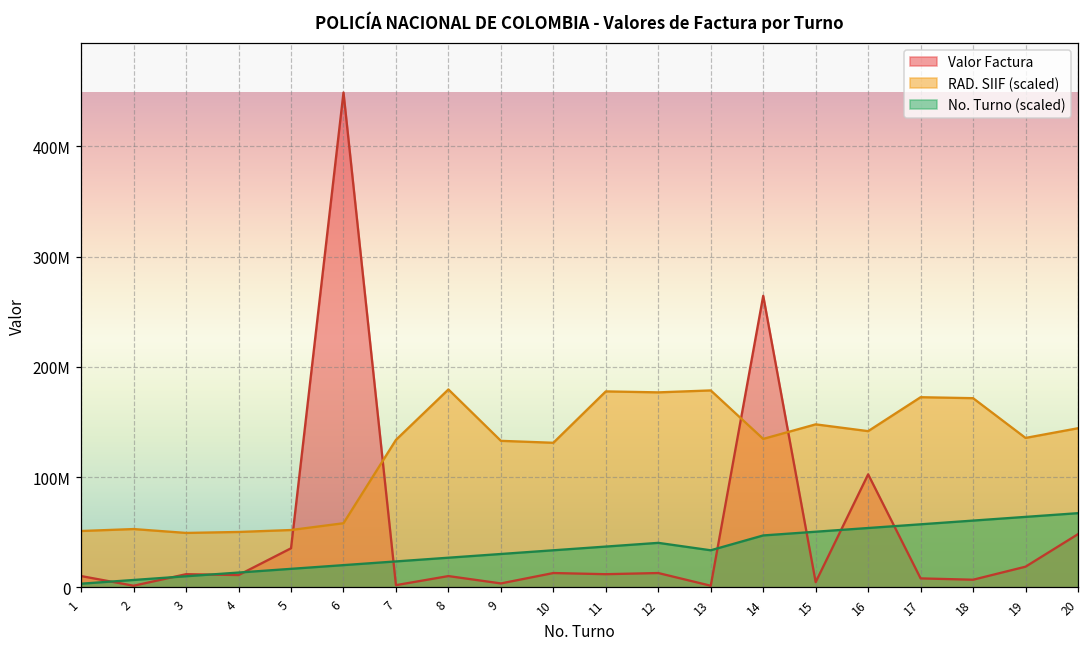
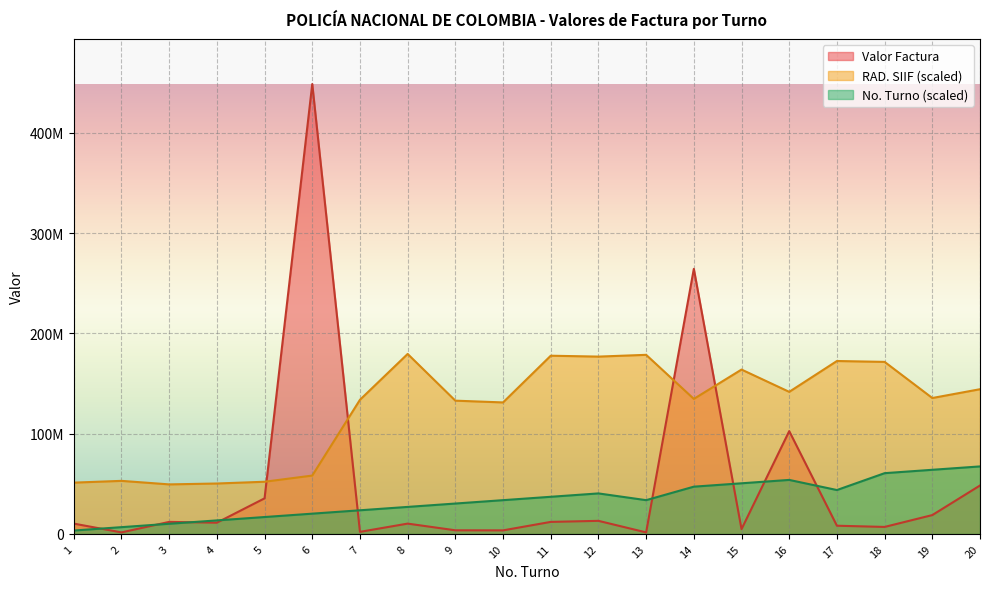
Valor Factura, 10: 13000000 -> 4000000
RAD. SIIF (scaled), 15: 148000000 -> 164000000
No. Turno (scaled), 17: 57000000 -> 44000000
